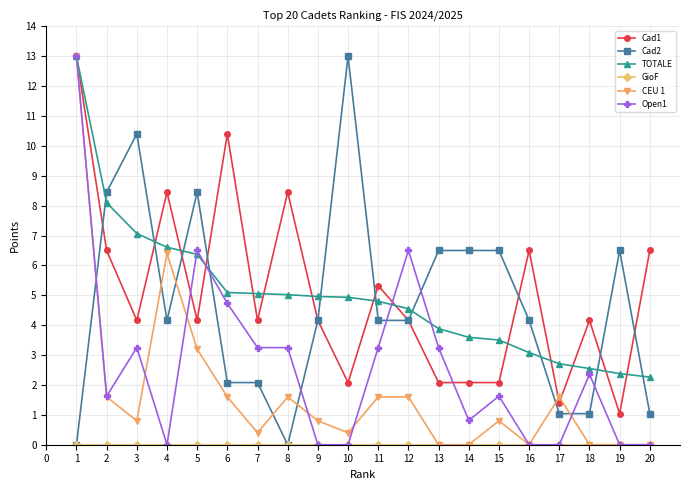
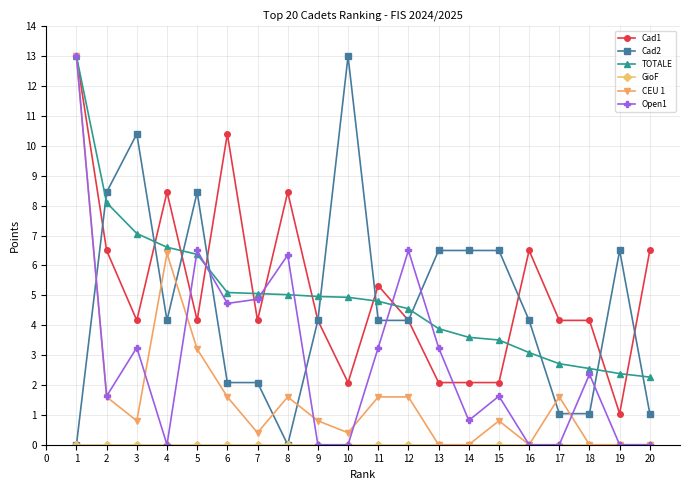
Open1, 7: 3.3 -> 4.9
Open1, 8: 3.3 -> 6.3
Cad1, 17: 1.4 -> 4.2
